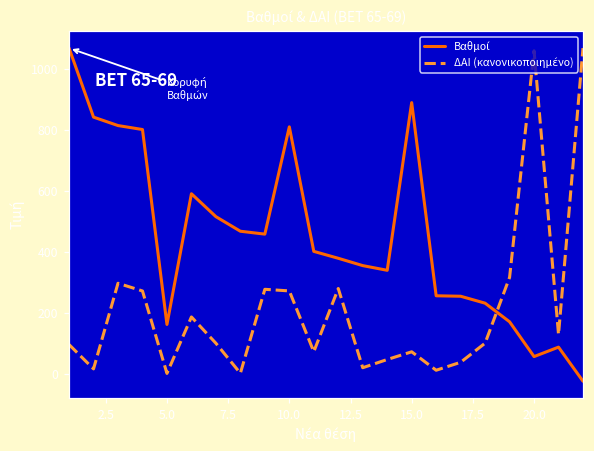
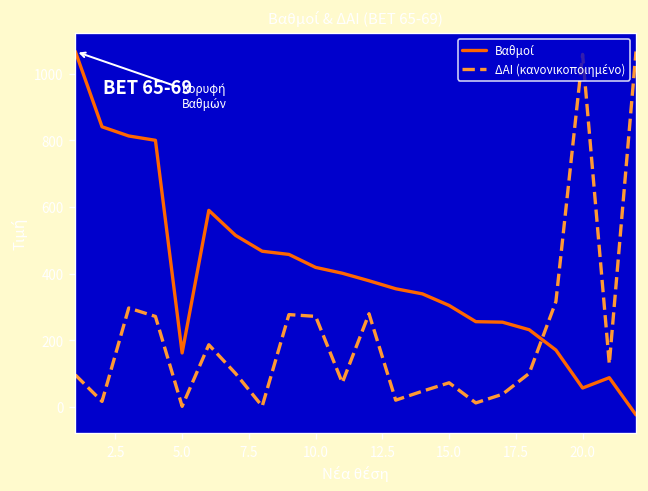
Βαθμοί, 10.0: 810 -> 420
Βαθμοί, 15.0: 890 -> 300
